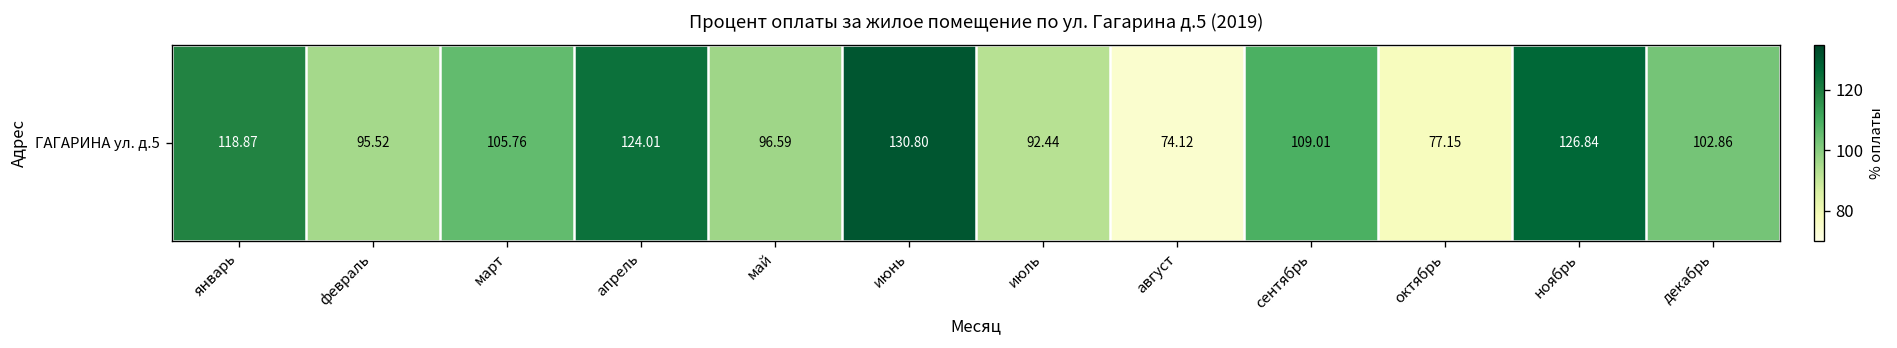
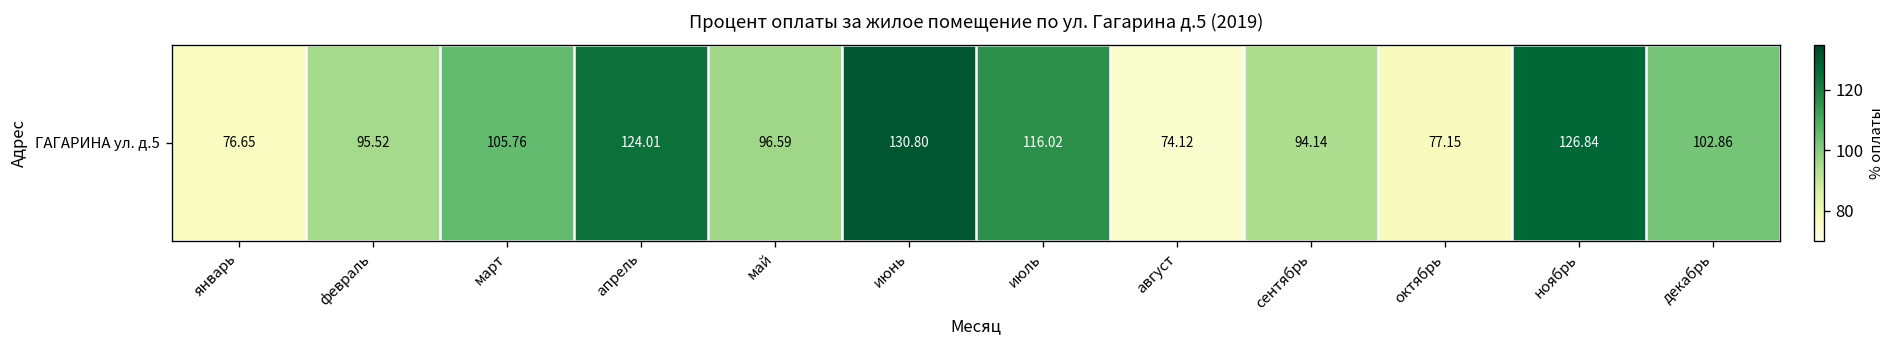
ГАГАРИНА ул. д.5, январь: 118.87 -> 76.65
ГАГАРИНА ул. д.5, июль: 92.44 -> 116.02
ГАГАРИНА ул. д.5, сентябрь: 109.01 -> 94.14
